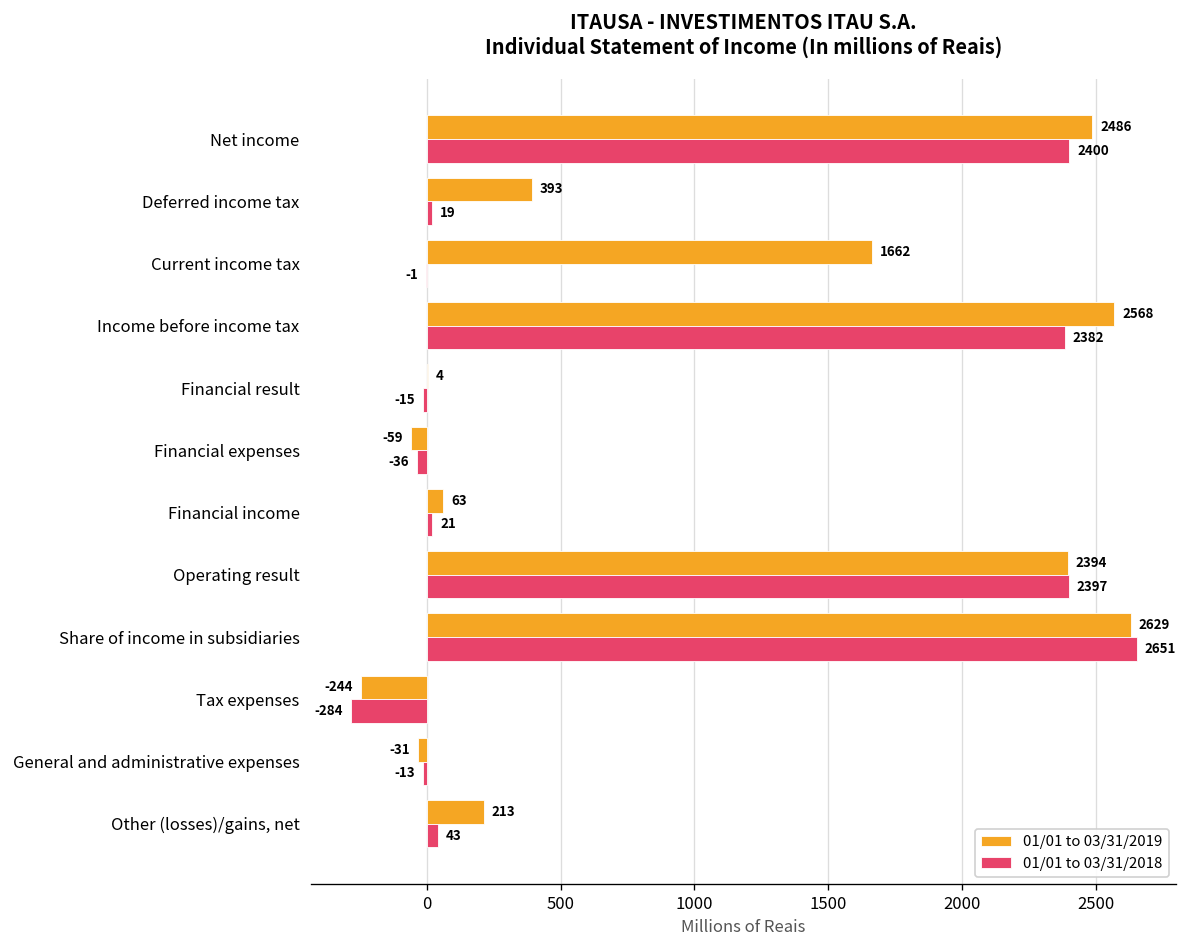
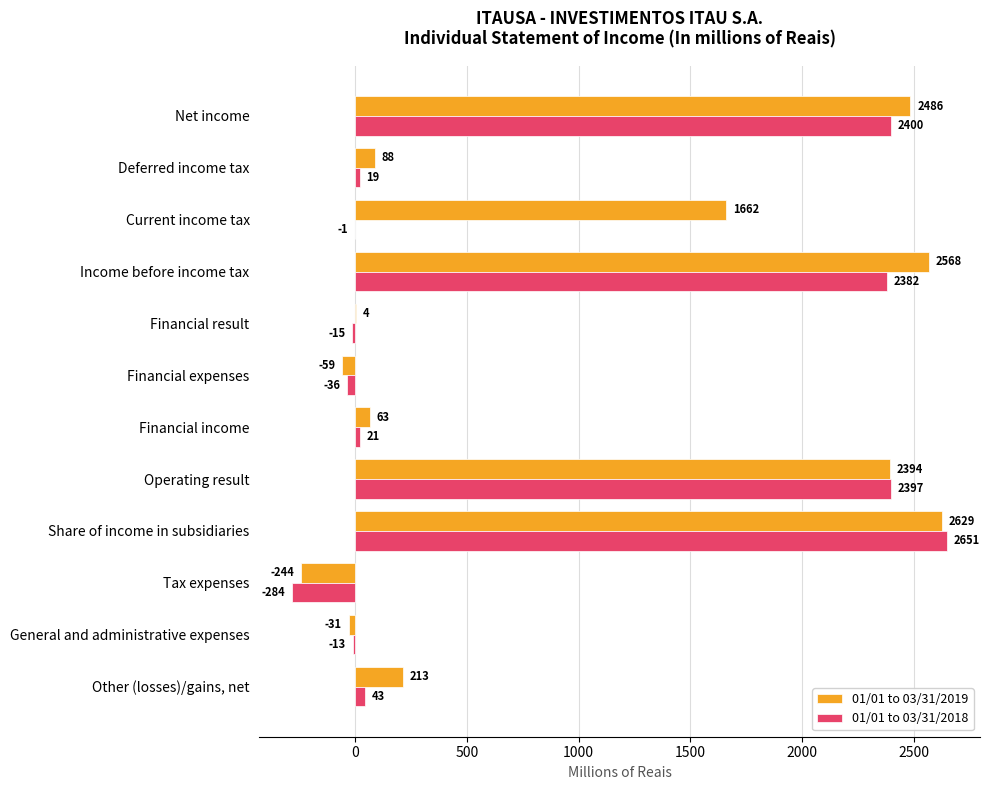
01/01 to 03/31/2019, Deferred income tax: 393 -> 88
